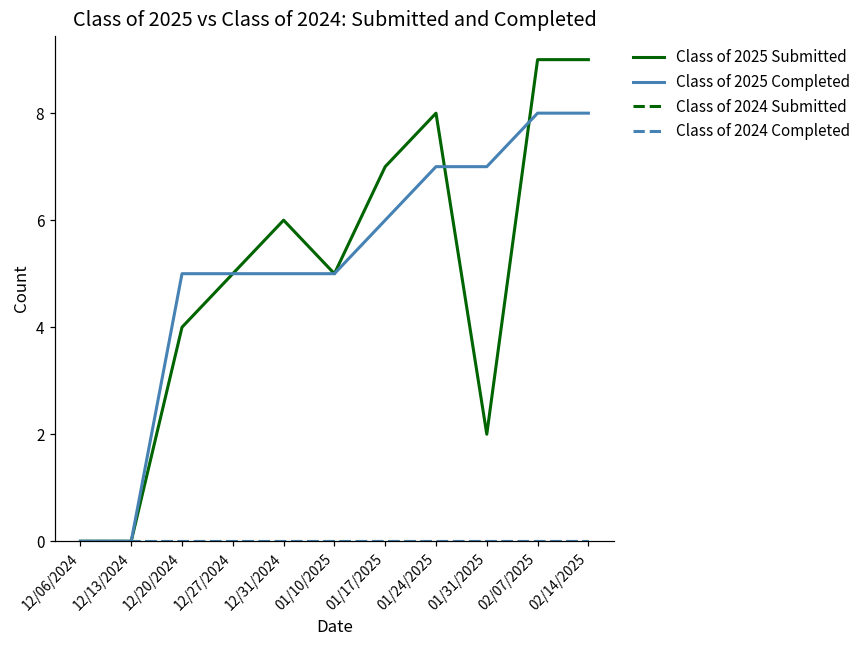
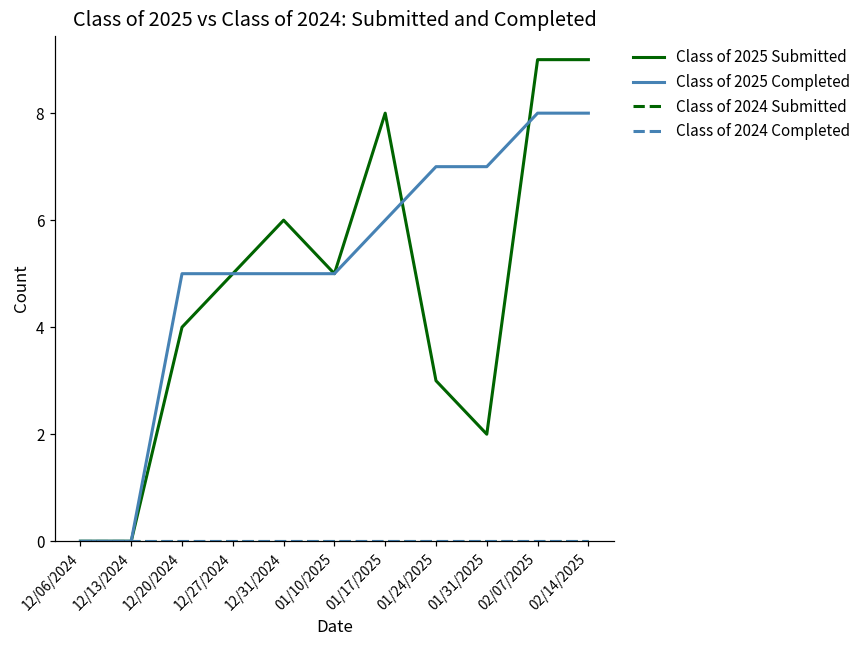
Class of 2025 Submitted, 01/17/2025: 7 -> 8
Class of 2025 Submitted, 01/24/2025: 8 -> 3
